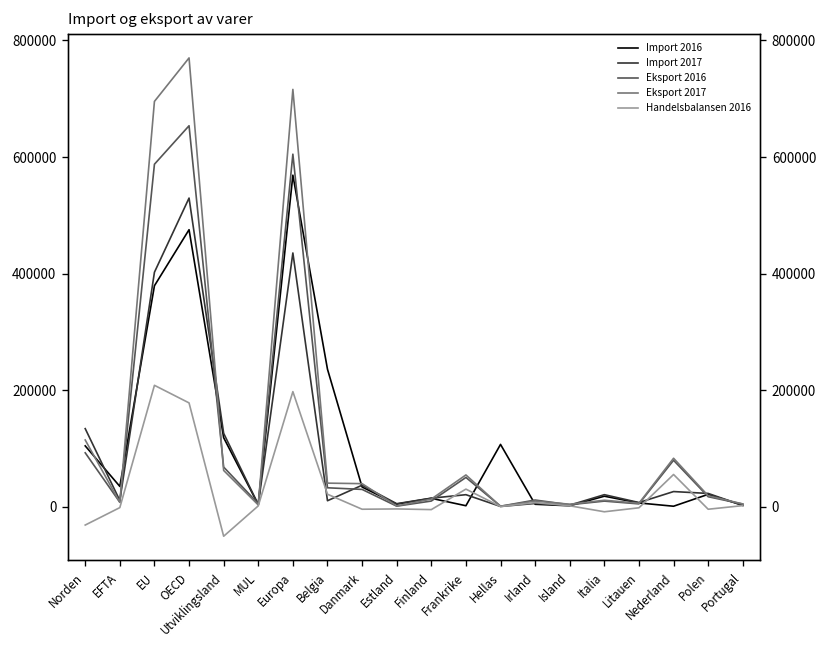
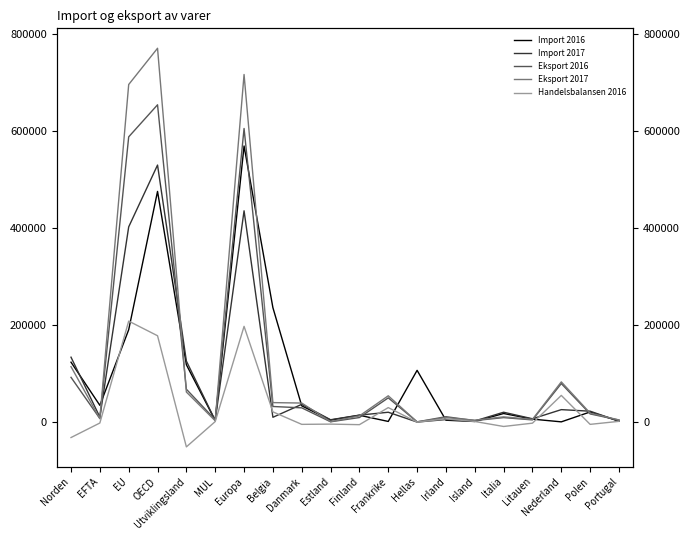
Import 2016, Norden: 100000 -> 120000
Import 2016, EU: 380000 -> 190000
